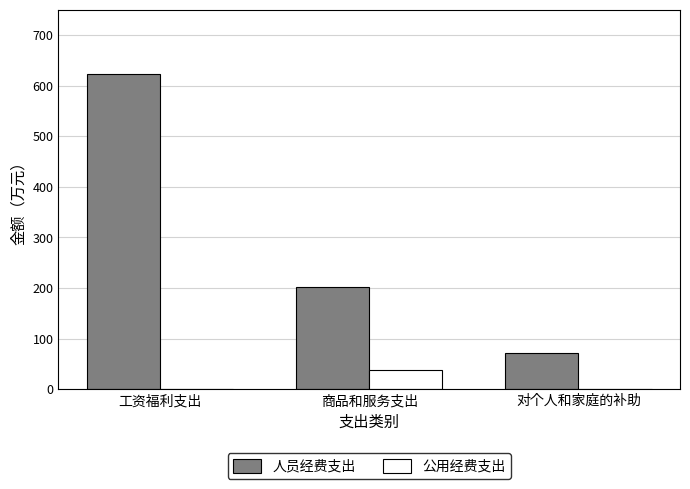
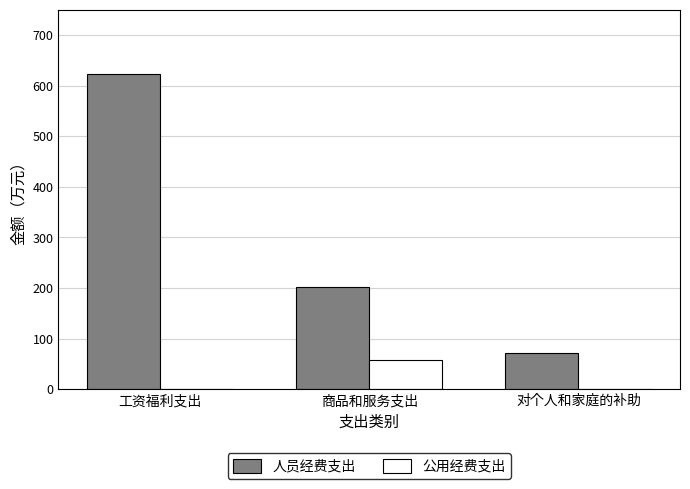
公用经费支出, 商品和服务支出: 40 -> 60
